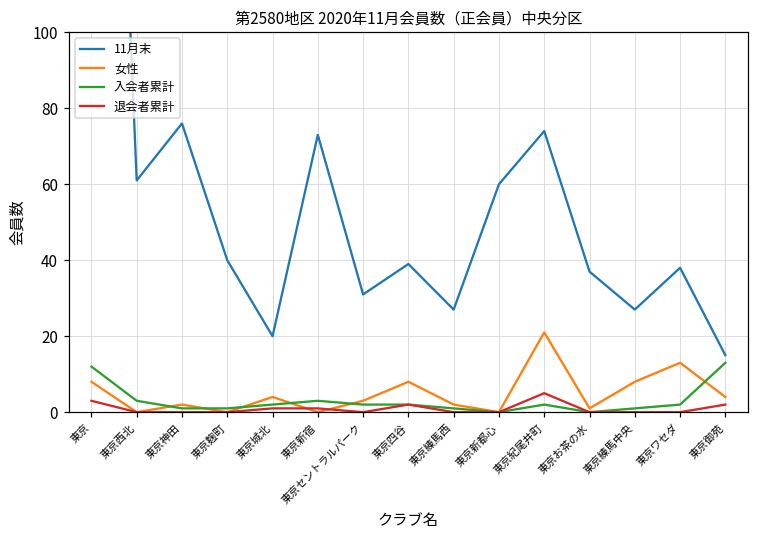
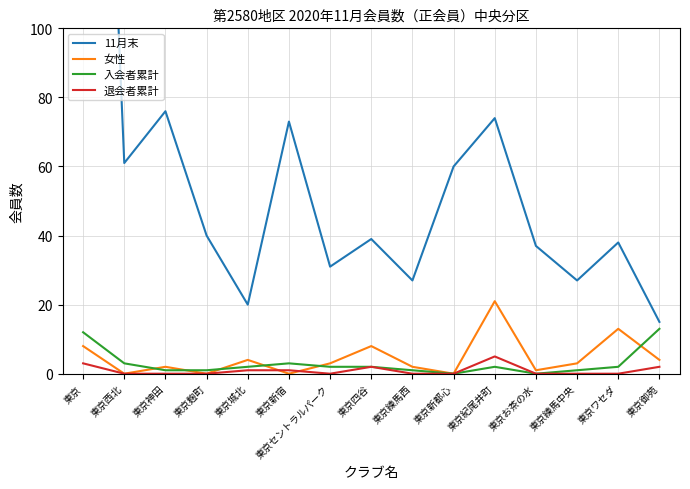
女性, 東京練馬中央: 8 -> 3
